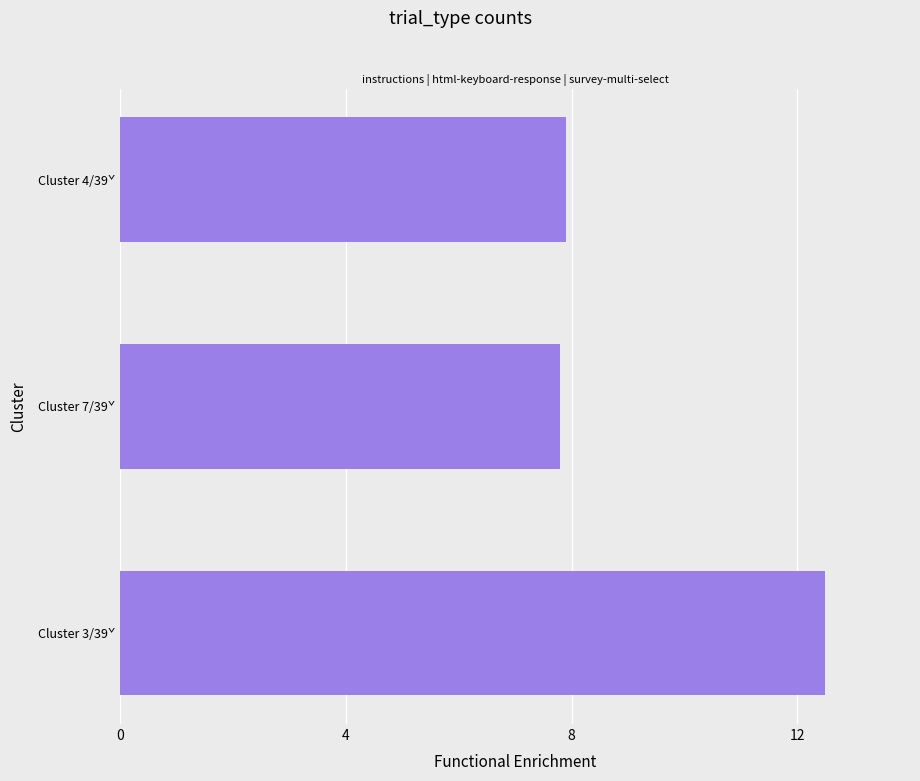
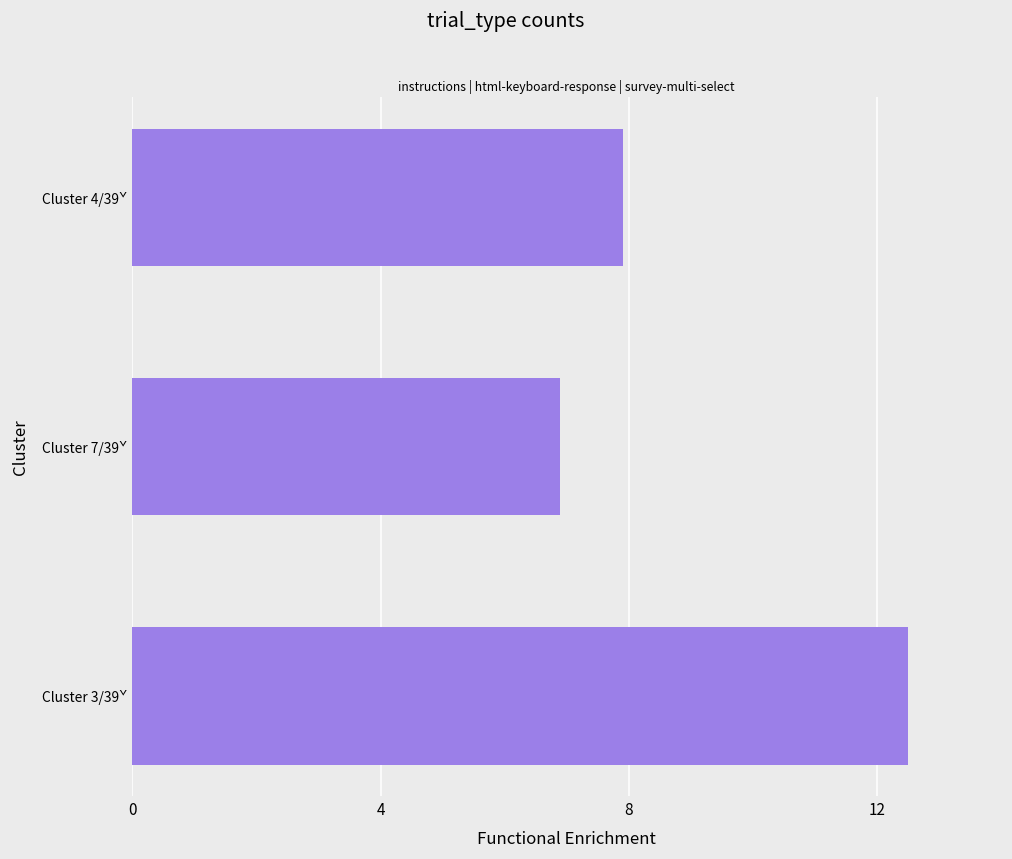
Cluster 7/39ˇ: 7.8 -> 6.9
